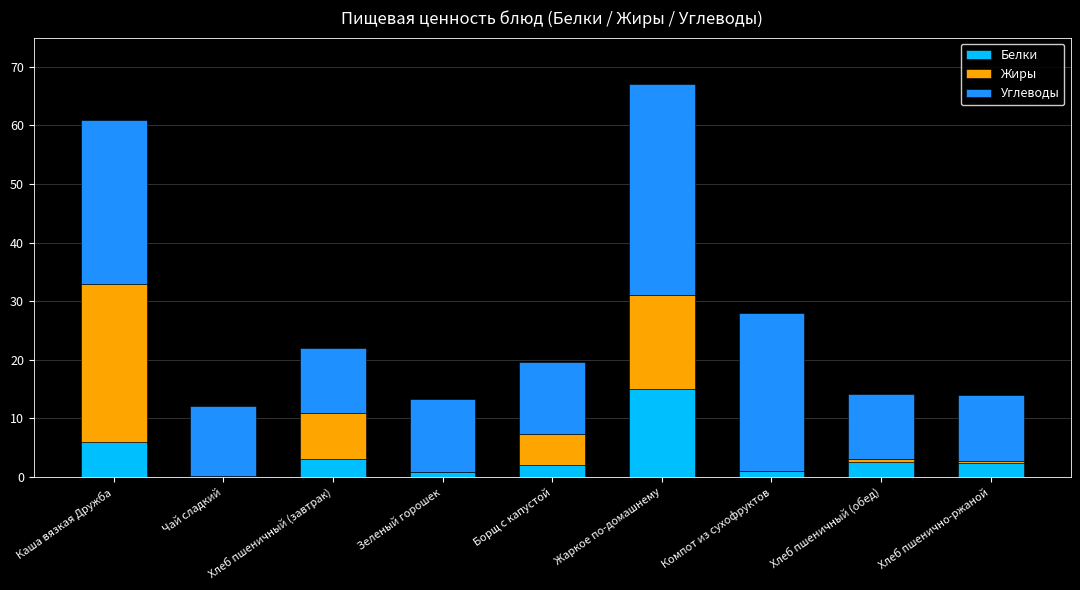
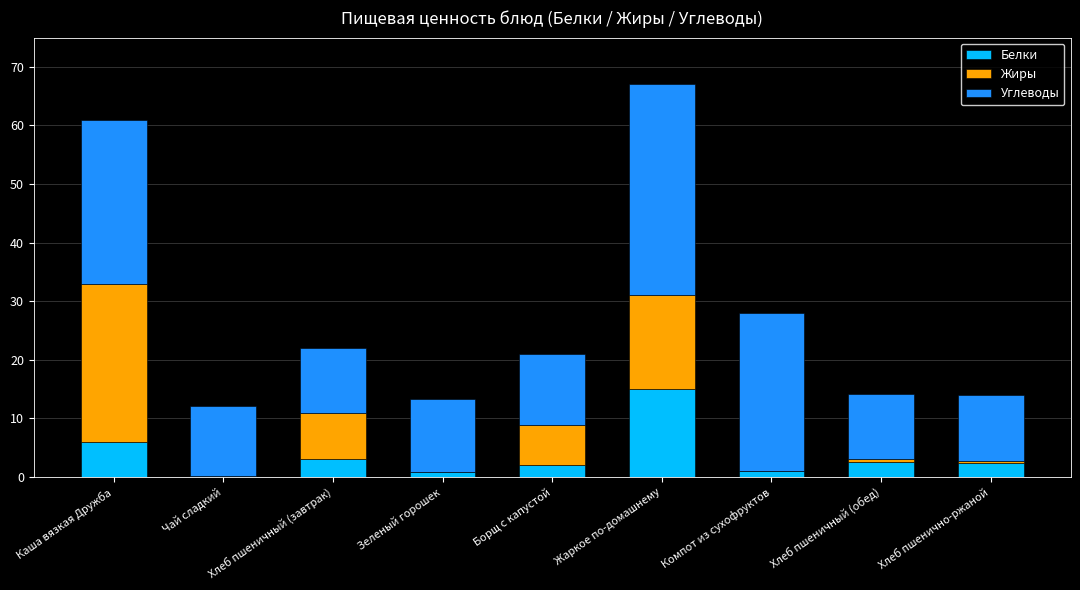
Жиры, Борщ с капустой: 5 -> 7
